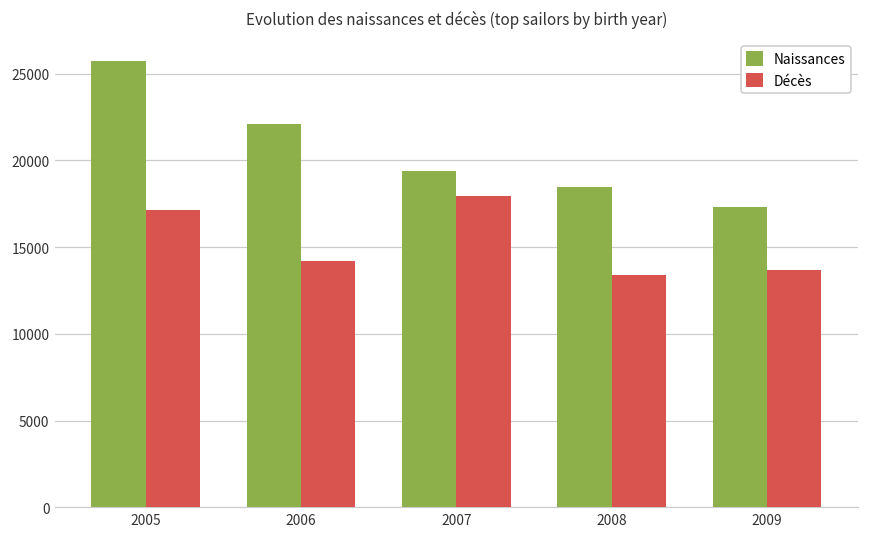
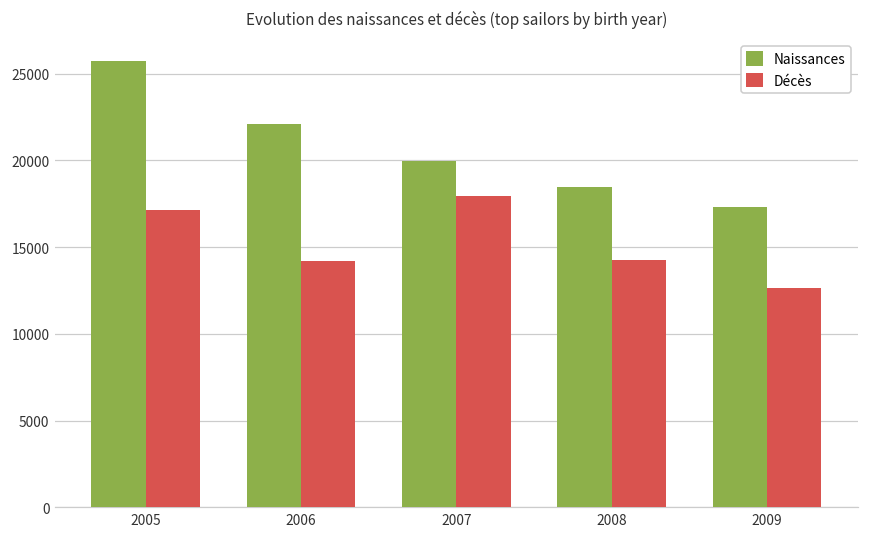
Naissances, 2007: 19400 -> 20000
Décès, 2008: 13400 -> 14300
Décès, 2009: 13700 -> 12700
